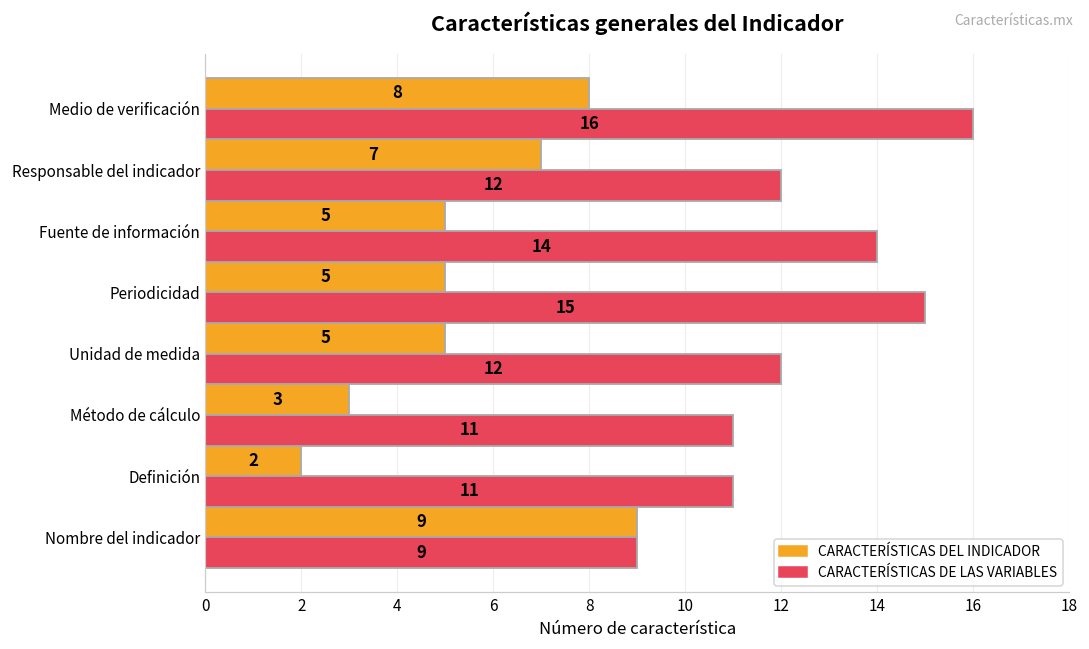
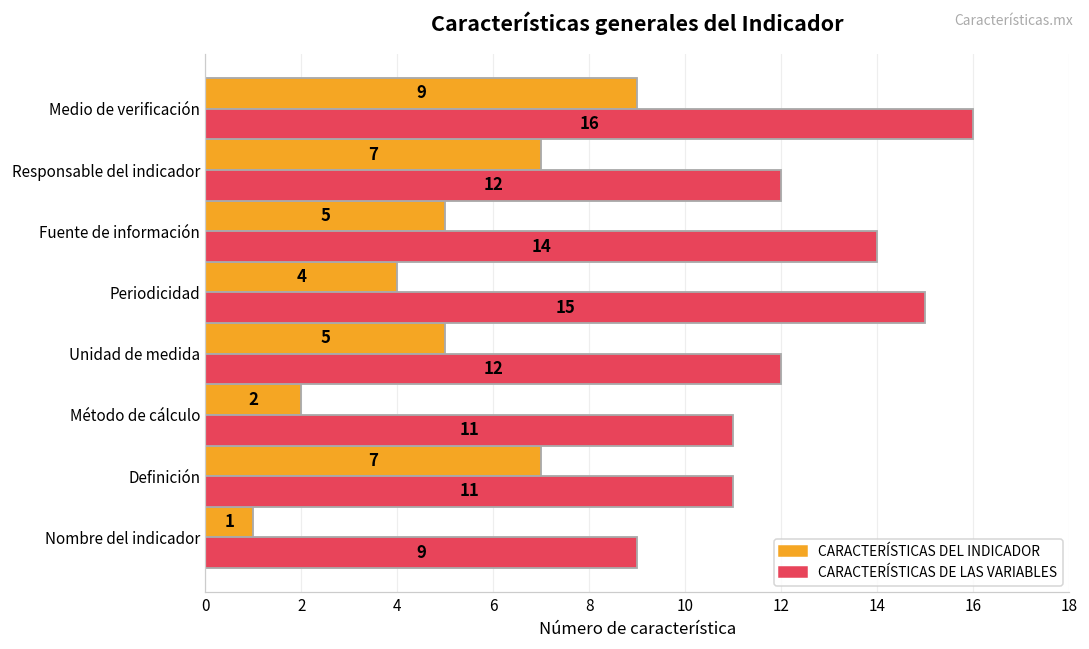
CARACTERÍSTICAS DEL INDICADOR, Medio de verificación: 8 -> 9
CARACTERÍSTICAS DEL INDICADOR, Periodicidad: 5 -> 4
CARACTERÍSTICAS DEL INDICADOR, Método de cálculo: 3 -> 2
CARACTERÍSTICAS DEL INDICADOR, Definición: 2 -> 7
CARACTERÍSTICAS DEL INDICADOR, Nombre del indicador: 9 -> 1
